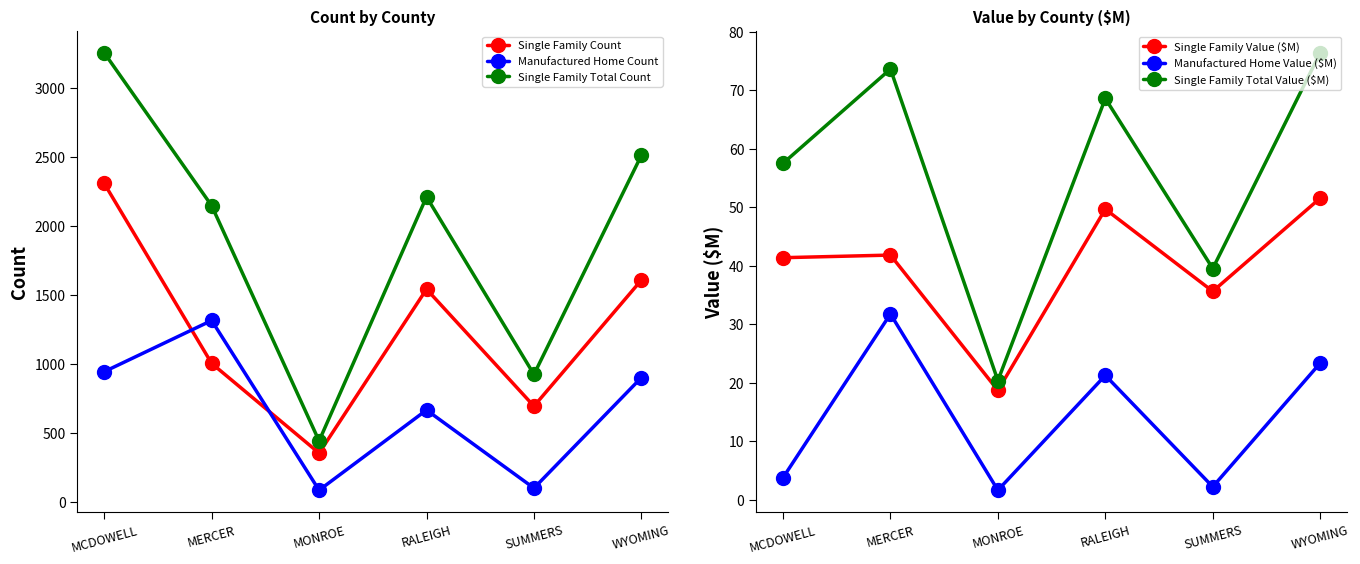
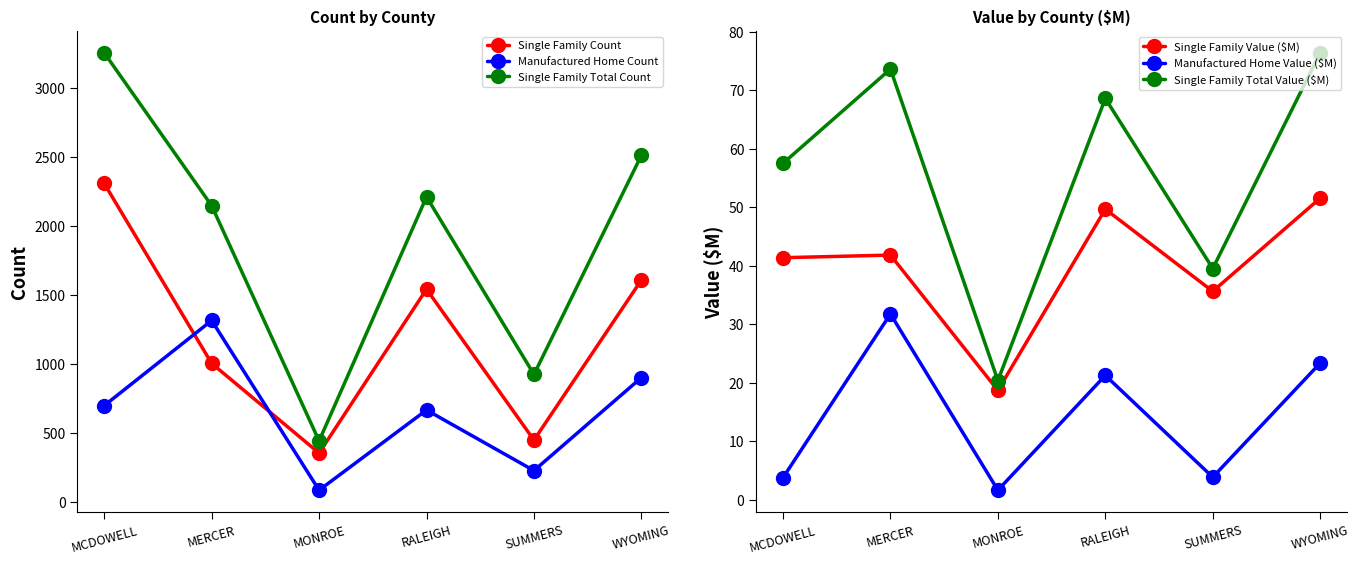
Count by County, Manufactured Home Count, MCDOWELL: 950 -> 700
Count by County, Single Family Count, SUMMERS: 700 -> 450
Count by County, Manufactured Home Count, SUMMERS: 100 -> 230
Value by County ($M), Manufactured Home Value ($M), SUMMERS: 2 -> 4
